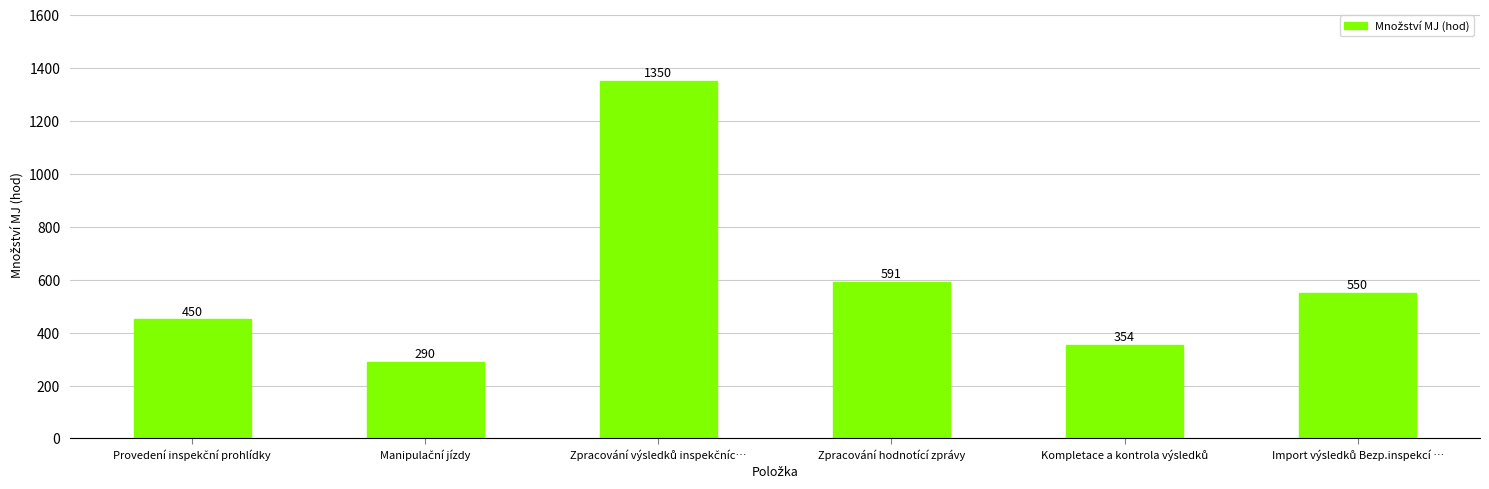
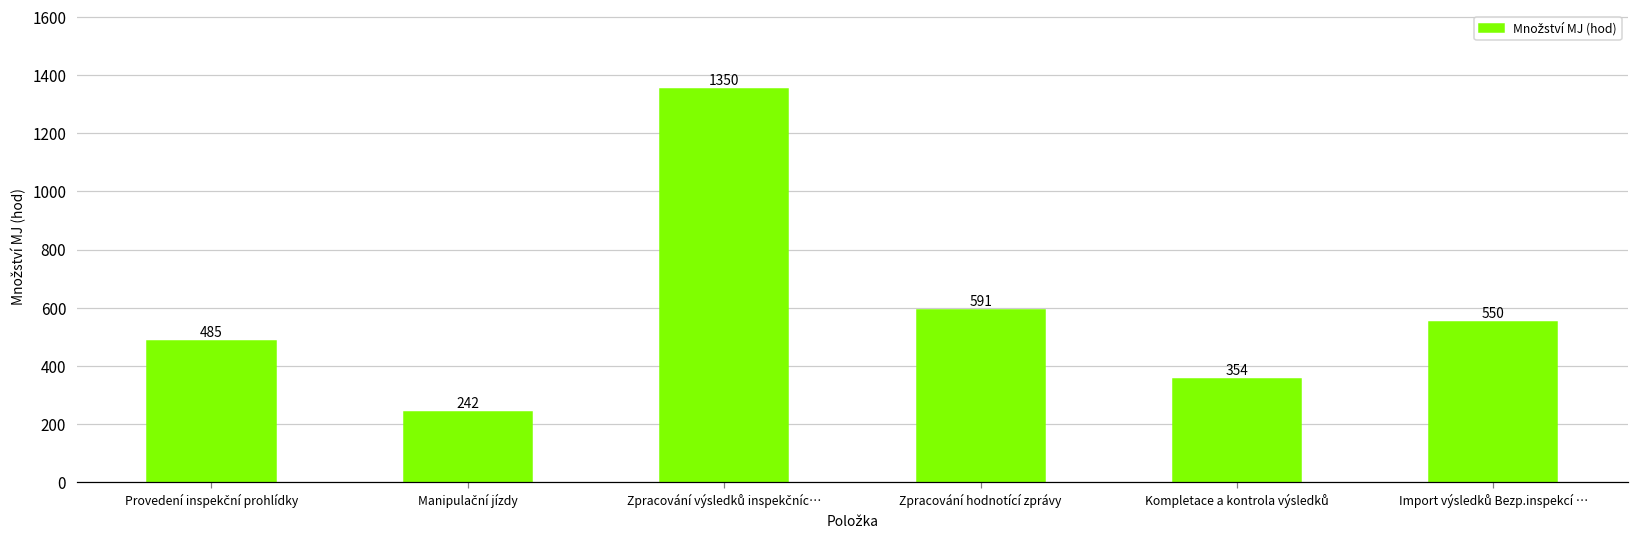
Provedení inspekční prohlídky: 450 -> 485
Manipulační jízdy: 290 -> 242
